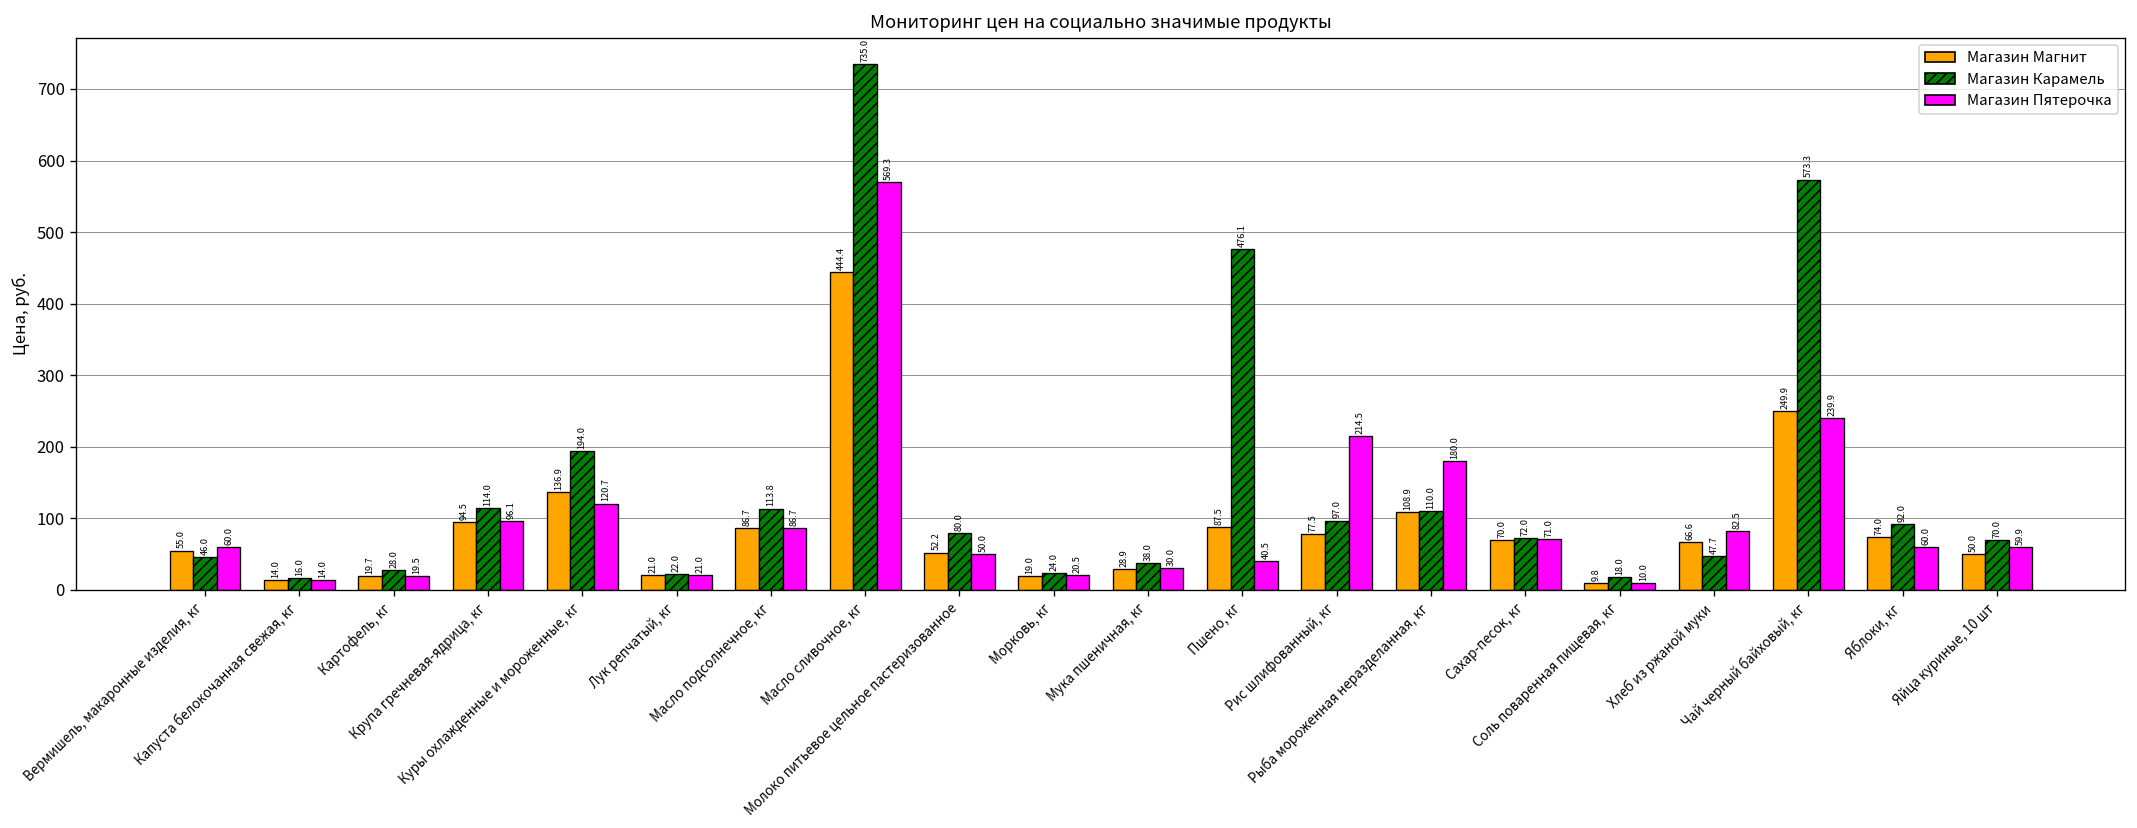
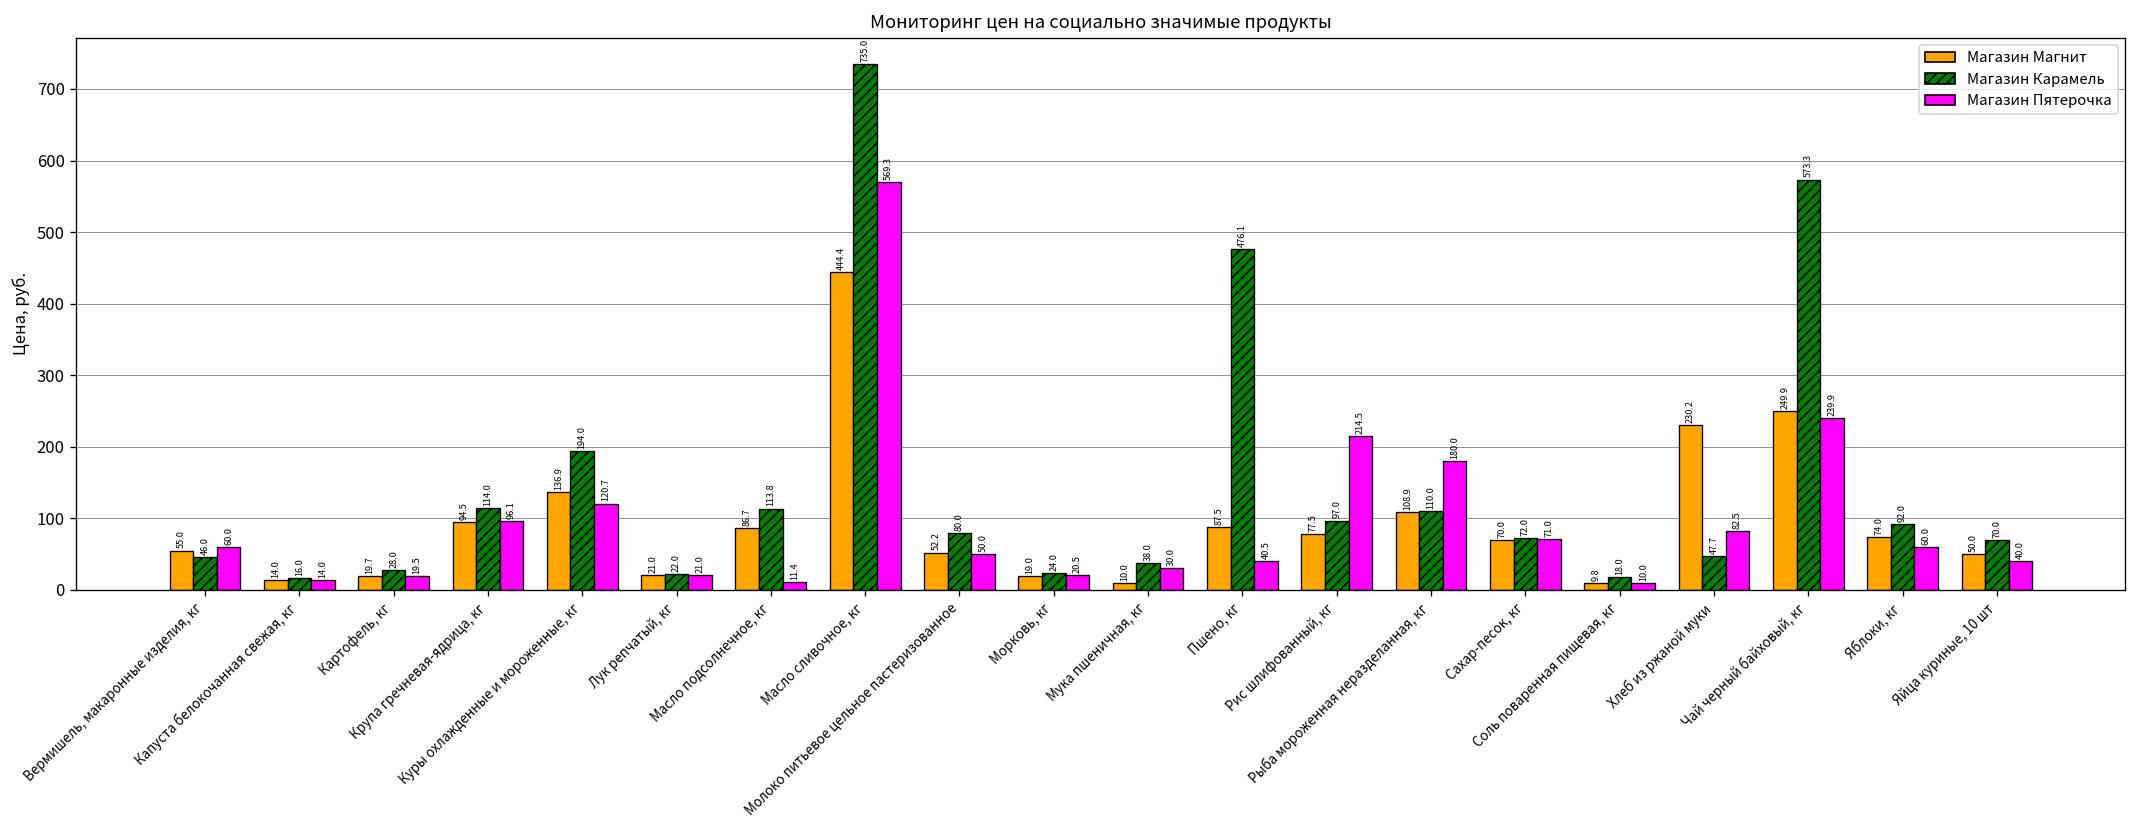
Магазин Пятерочка, Масло подсолнечное, кг: 86.7 -> 11.4
Магазин Магнит, Мука пшеничная, кг: 28.9 -> 10.0
Магазин Магнит, Хлеб из ржаной муки: 66.6 -> 230.2
Магазин Пятерочка, Яйца куриные, 10 шт: 59.9 -> 40.0
